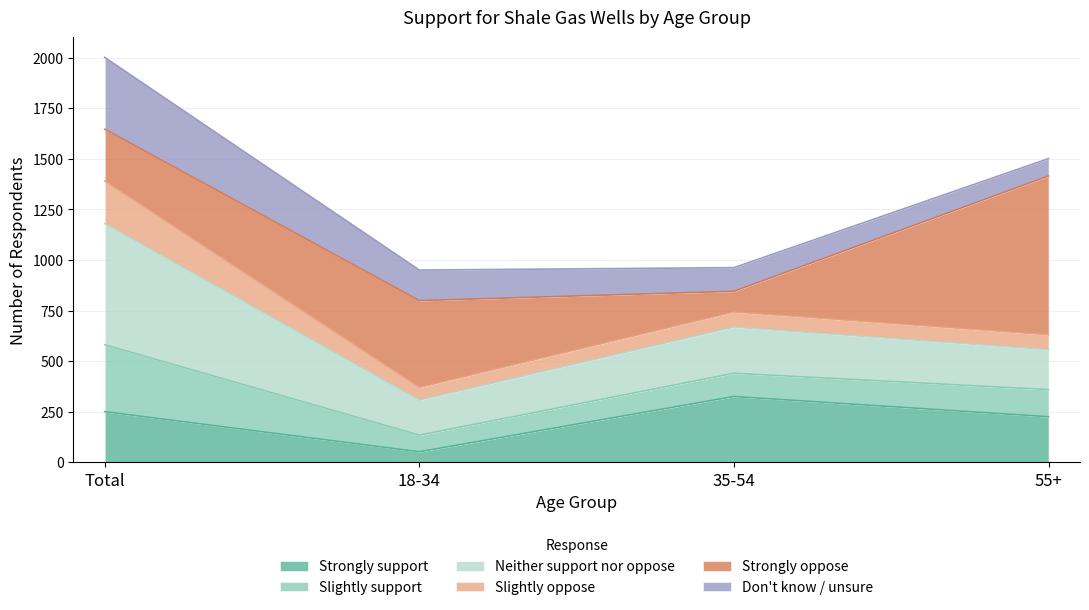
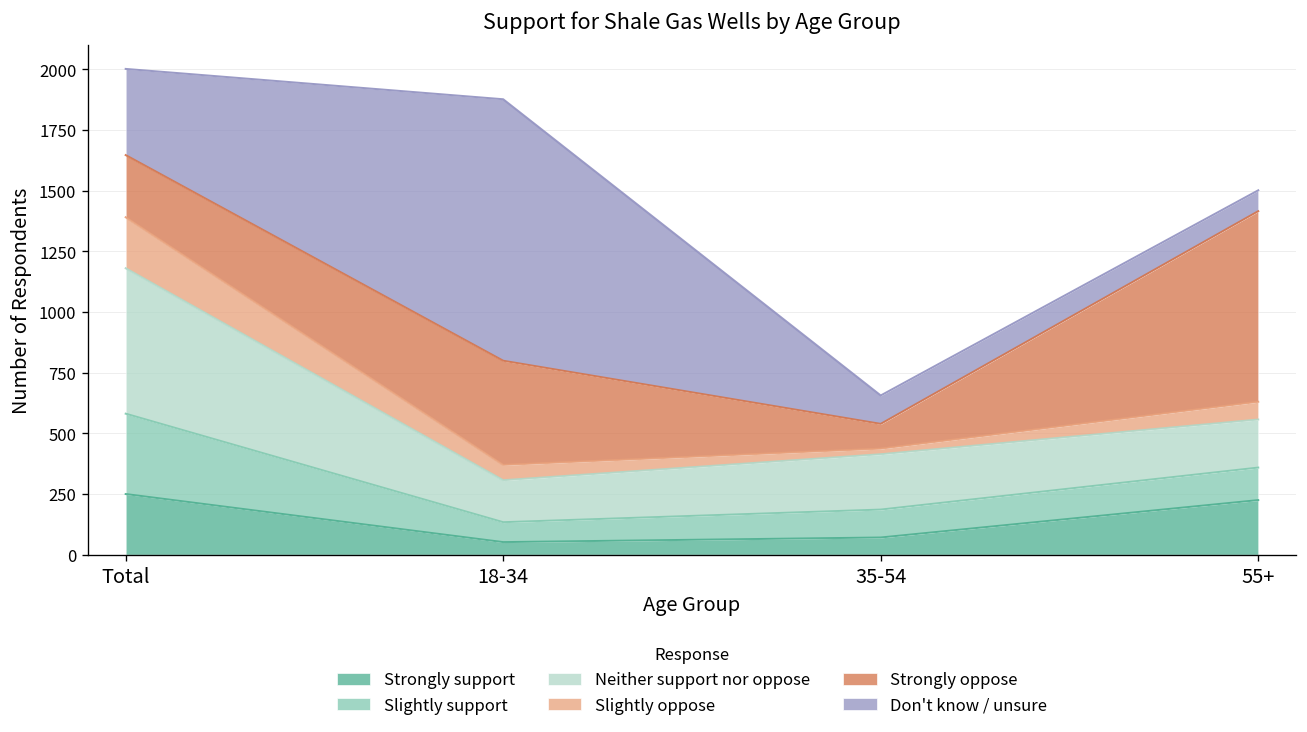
Don't know / unsure, 18-34: 150 -> 1080
Strongly support, 35-54: 330 -> 70
Slightly oppose, 35-54: 80 -> 20
